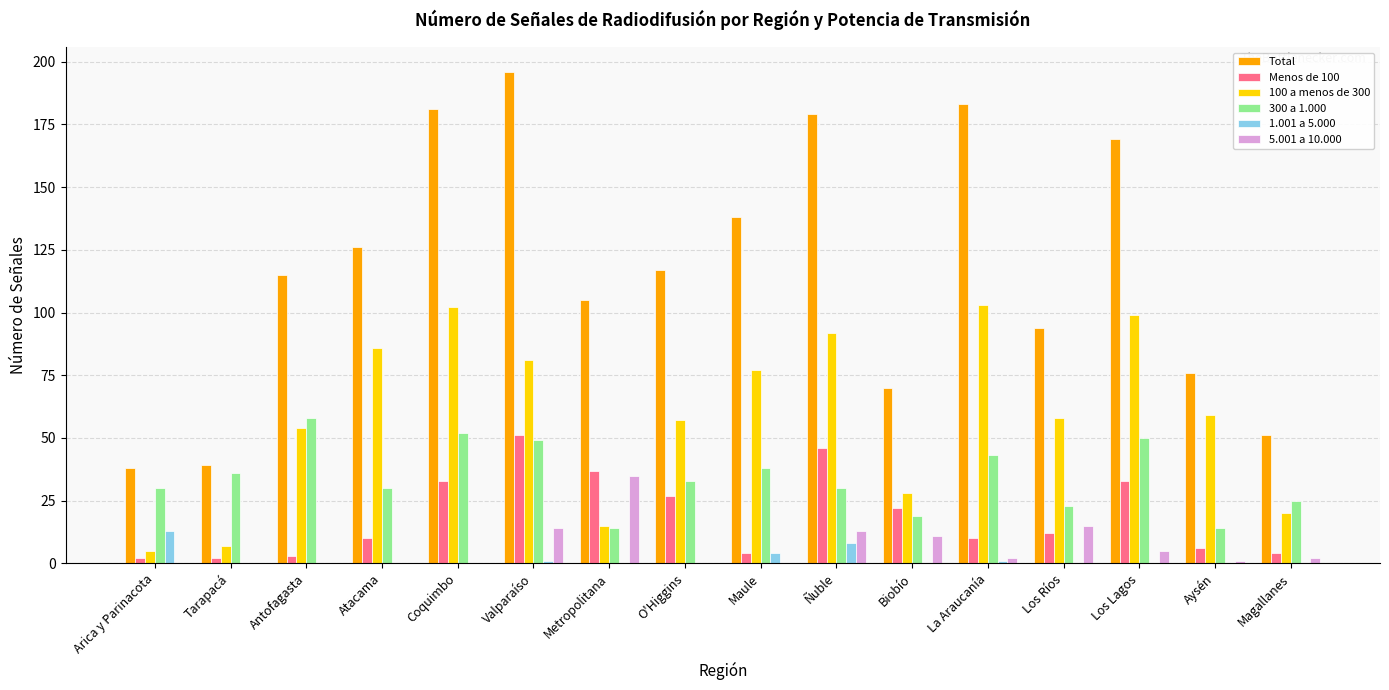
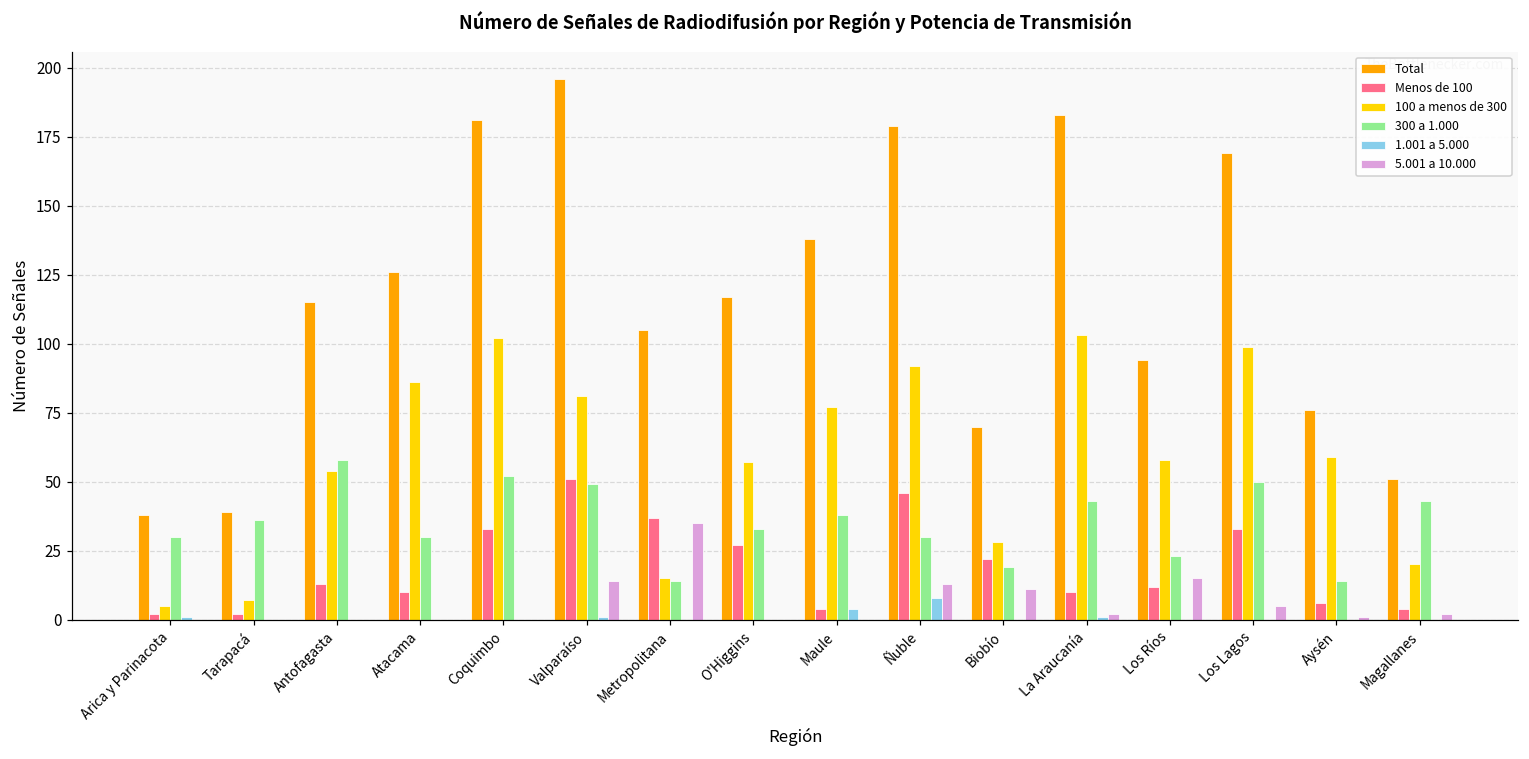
1.001 a 5.000, Arica y Parinacota: 13 -> 1
Menos de 100, Antofagasta: 3 -> 13
300 a 1.000, Magallanes: 25 -> 43
